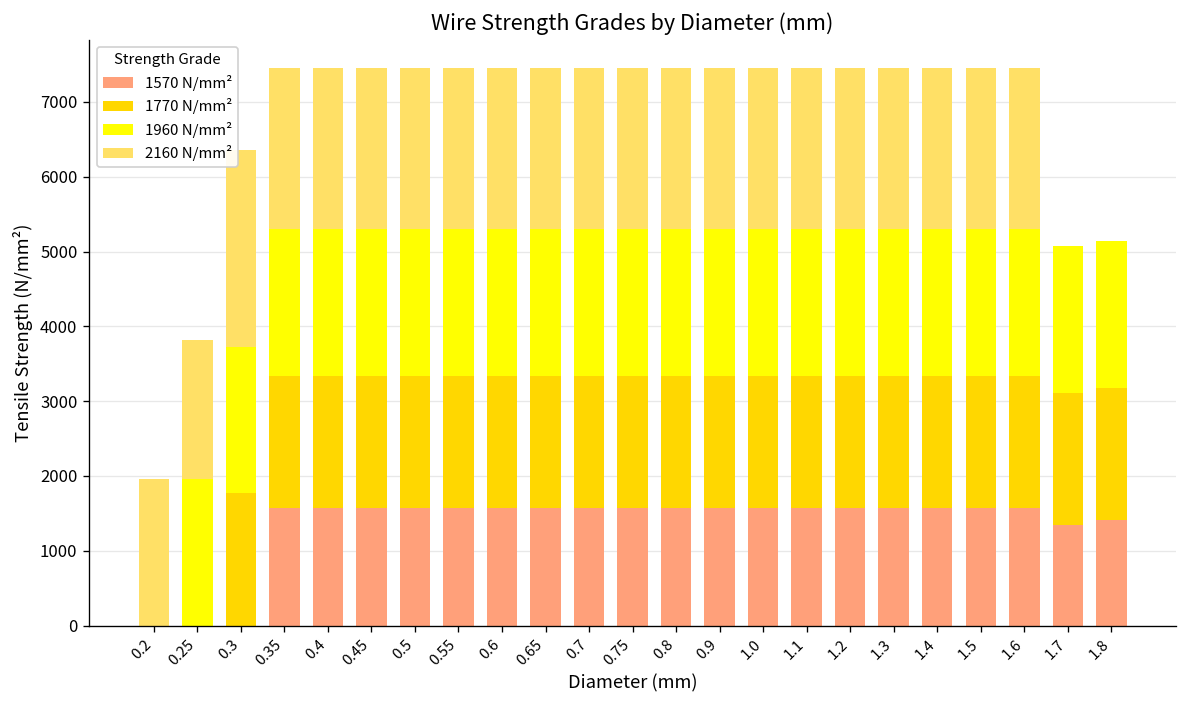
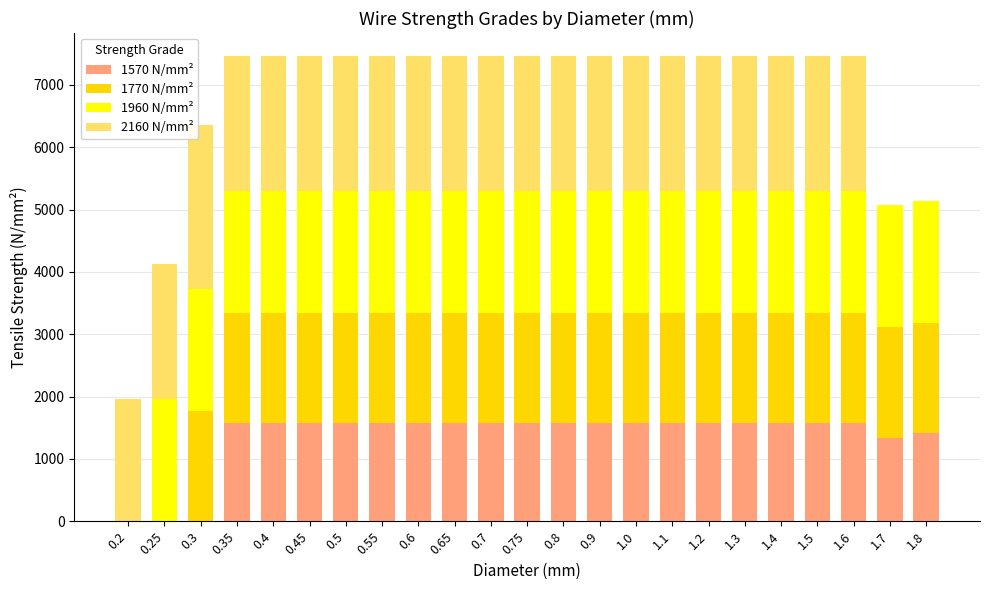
2160 N/mm², 0.25: 1900 -> 2200
